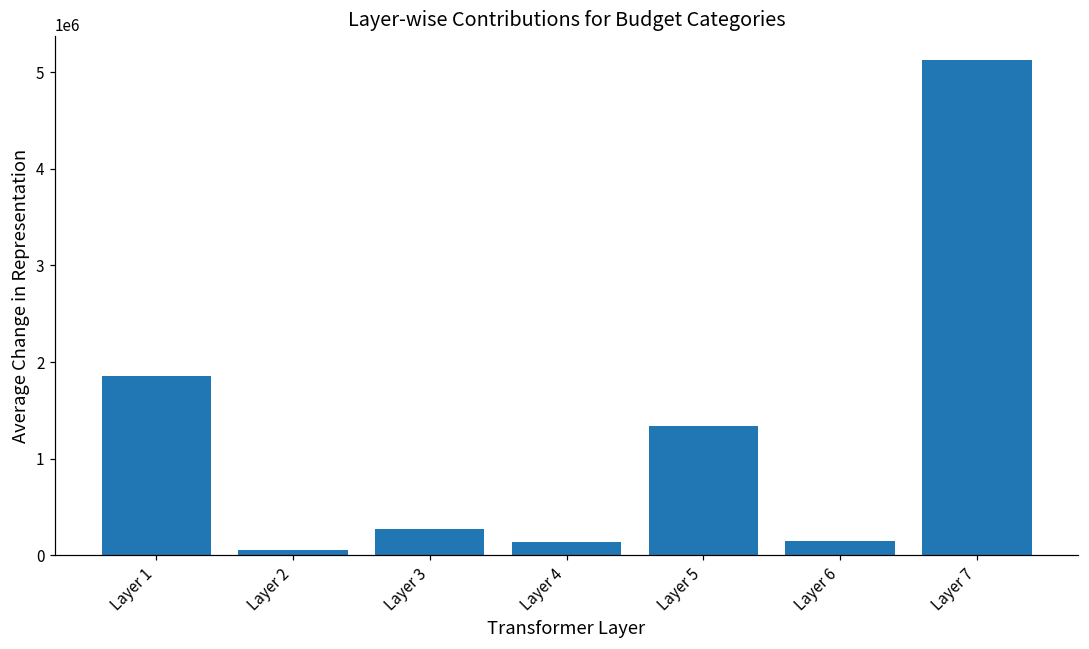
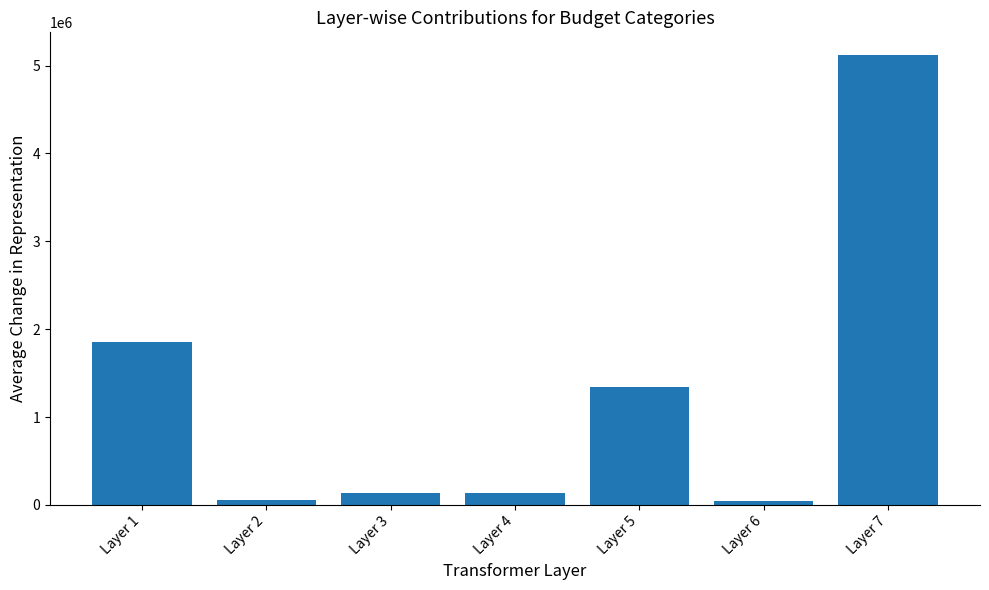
Layer 3: 300000 -> 100000
Layer 6: 100000 -> 0
